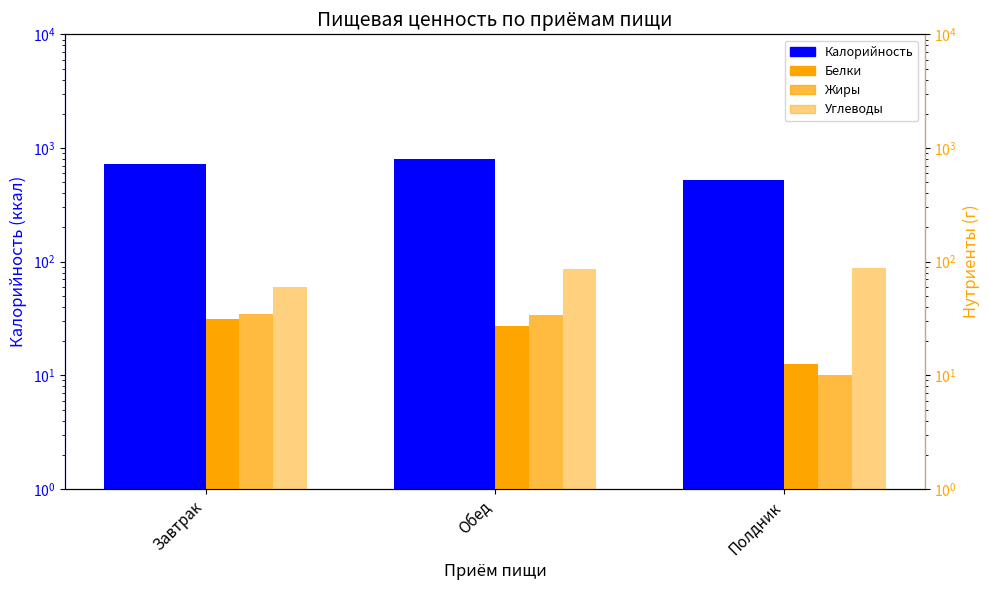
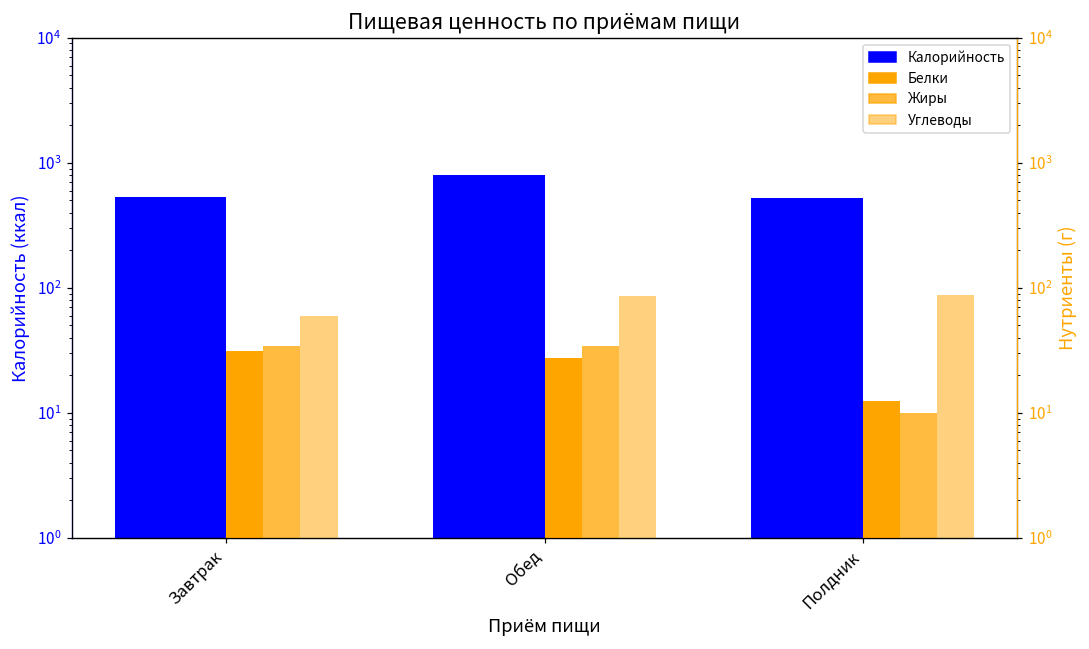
Калорийность, Завтрак: 700 -> 500
